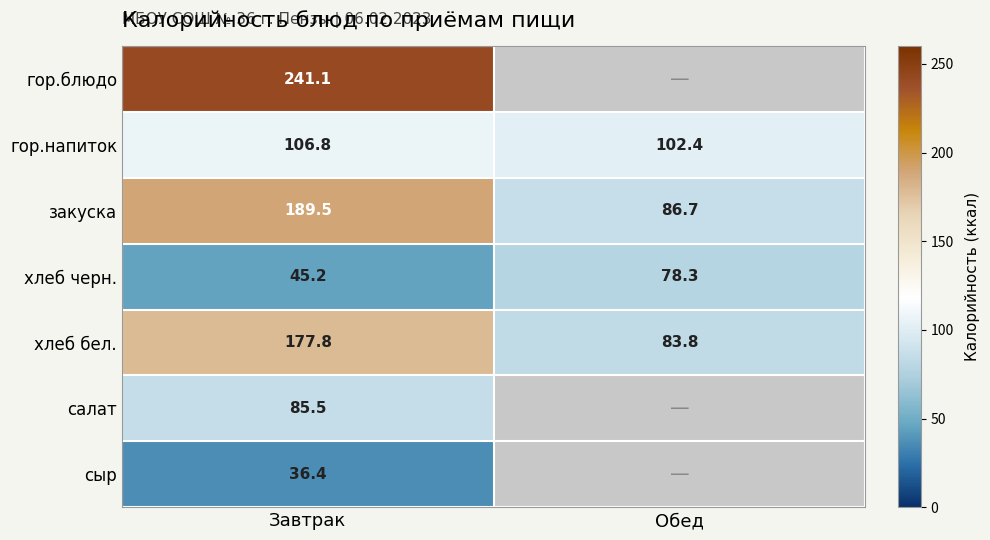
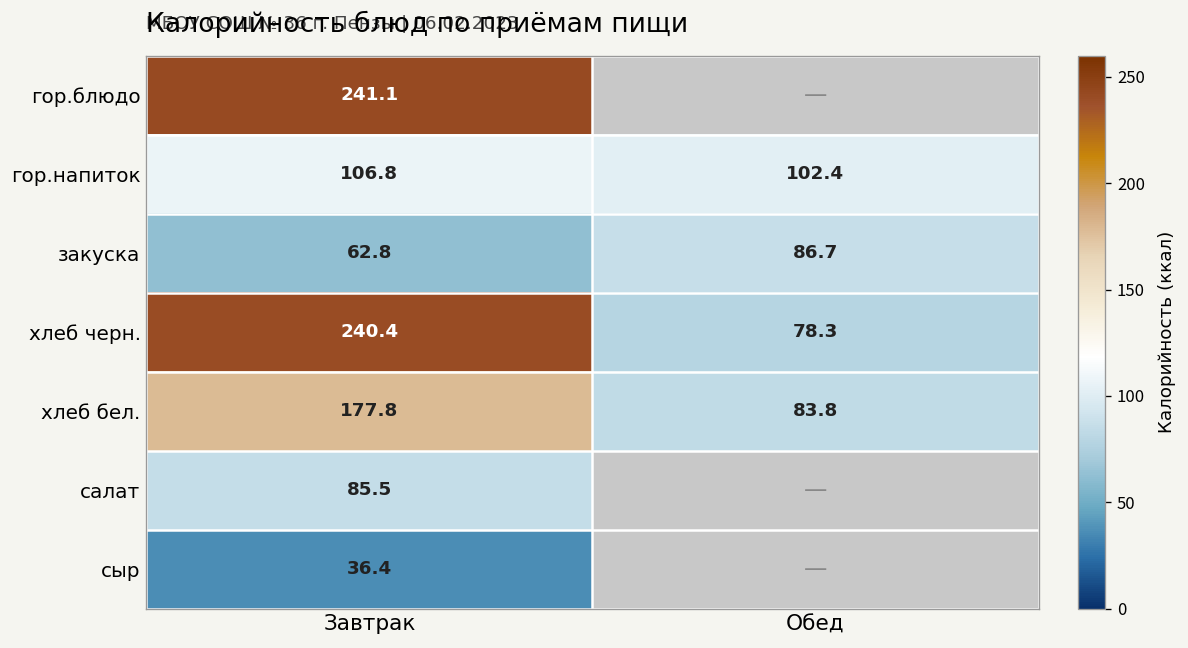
закуска, Завтрак: 189.5 -> 62.8
хлеб черн., Завтрак: 45.2 -> 240.4
